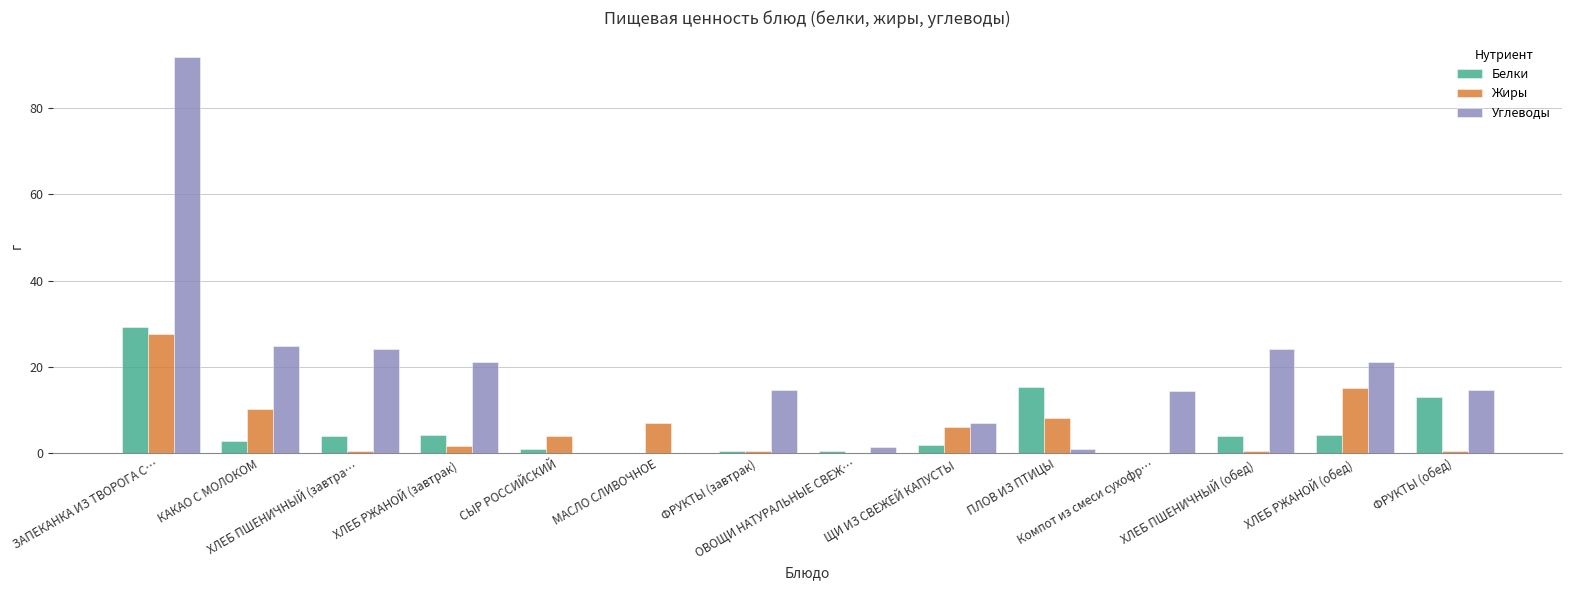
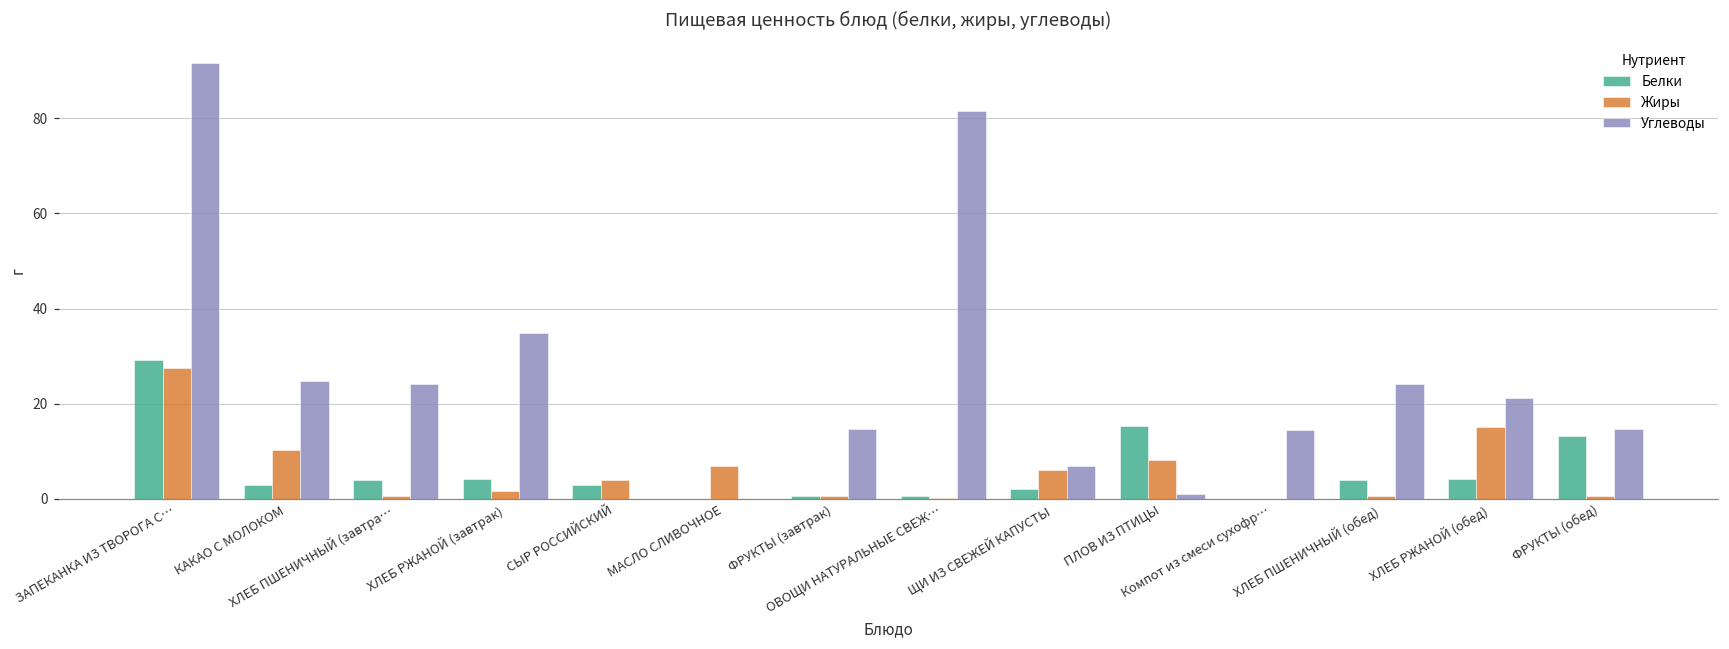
Углеводы, ХЛЕБ РЖАНОЙ (завтрак): 21 -> 35
Белки, СЫР РОССИЙСКИЙ: 1 -> 3
Углеводы, ОВОЩИ НАТУРАЛЬНЫЕ СВЕЖ…: 2 -> 82
